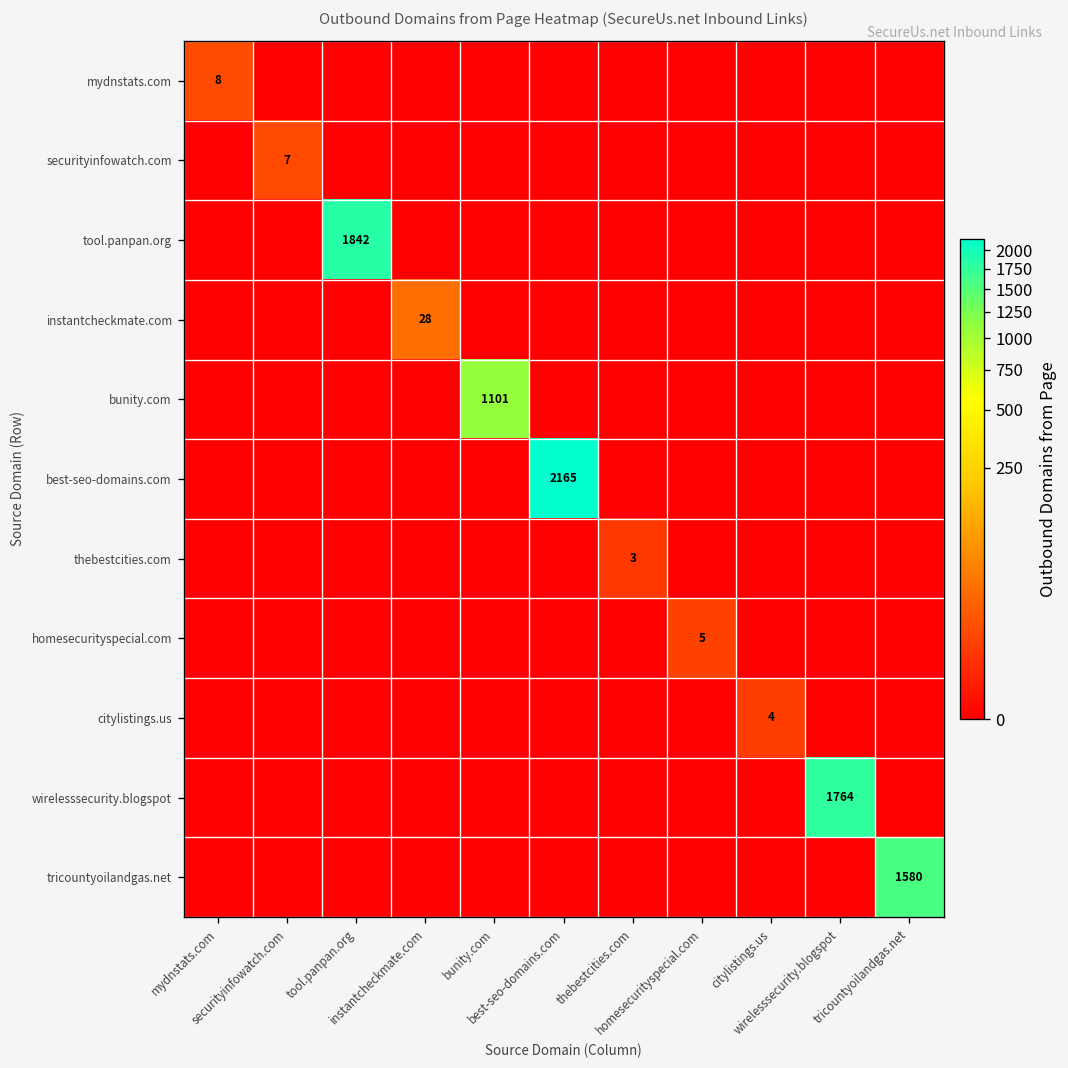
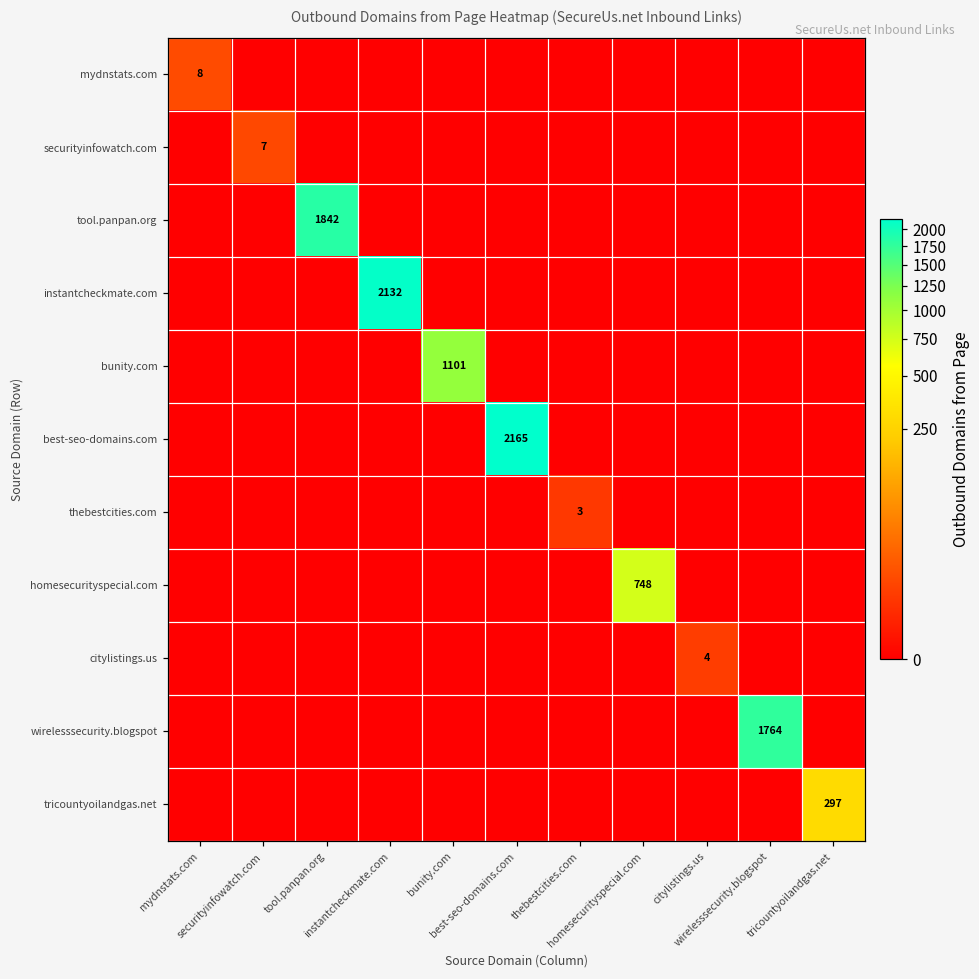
instantcheckmate.com, instantcheckmate.com: 28 -> 2132
homesecurityspecial.com, homesecurityspecial.com: 5 -> 748
tricountyoilandgas.net, tricountyoilandgas.net: 1580 -> 297
